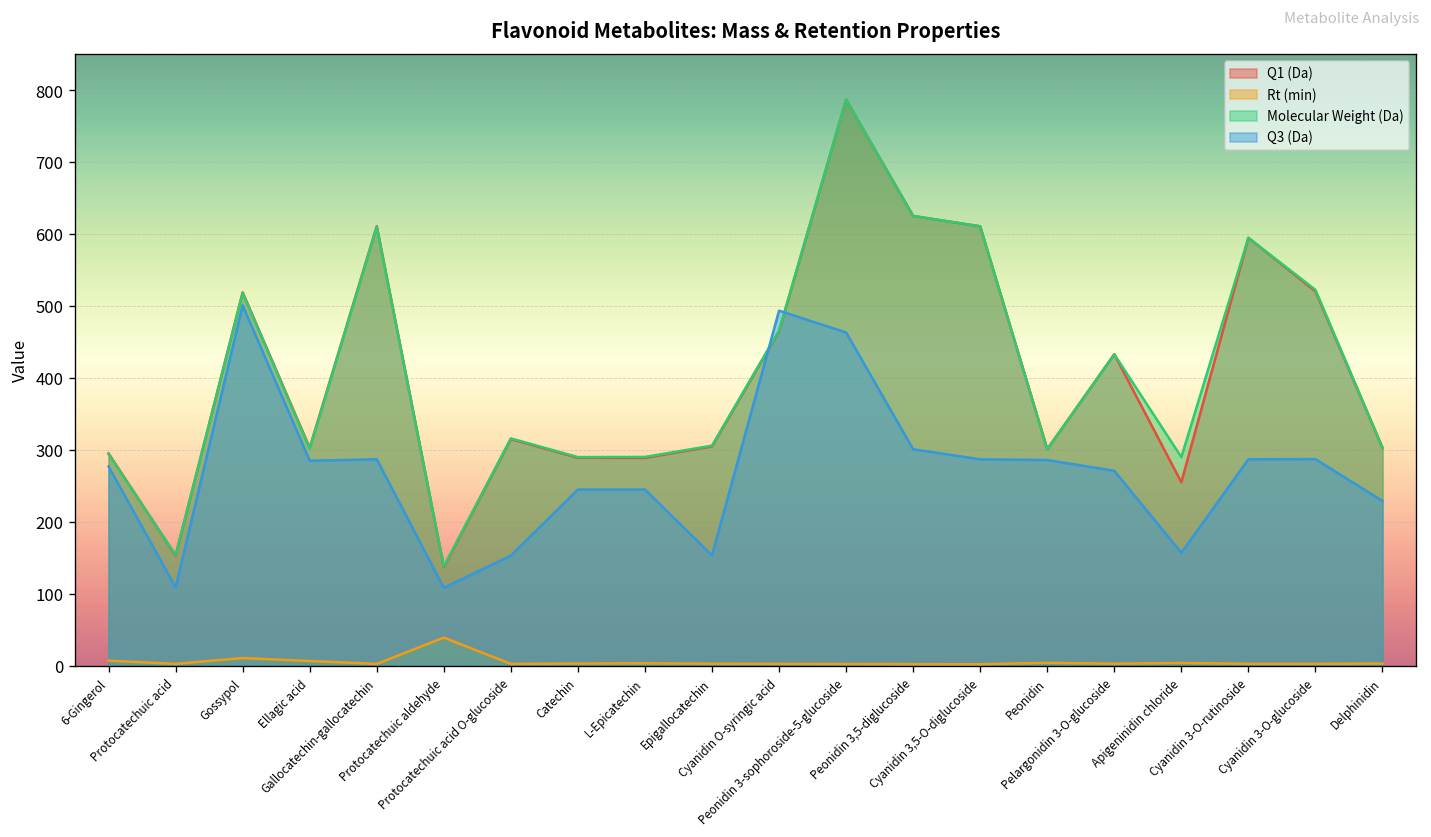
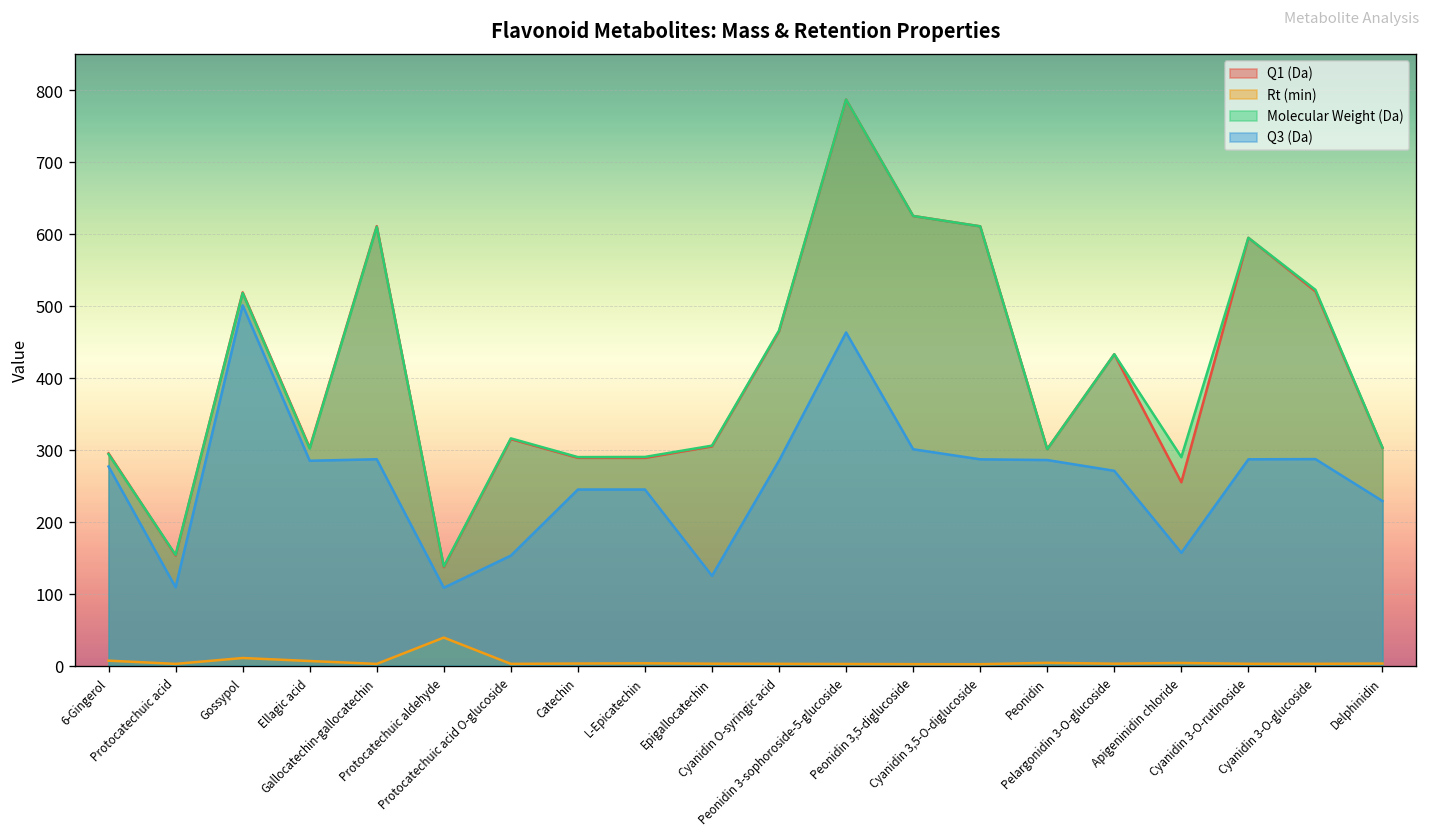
Q3 (Da), Epigallocatechin: 150 -> 130
Q3 (Da), Cyanidin O-syringic acid: 490 -> 290
